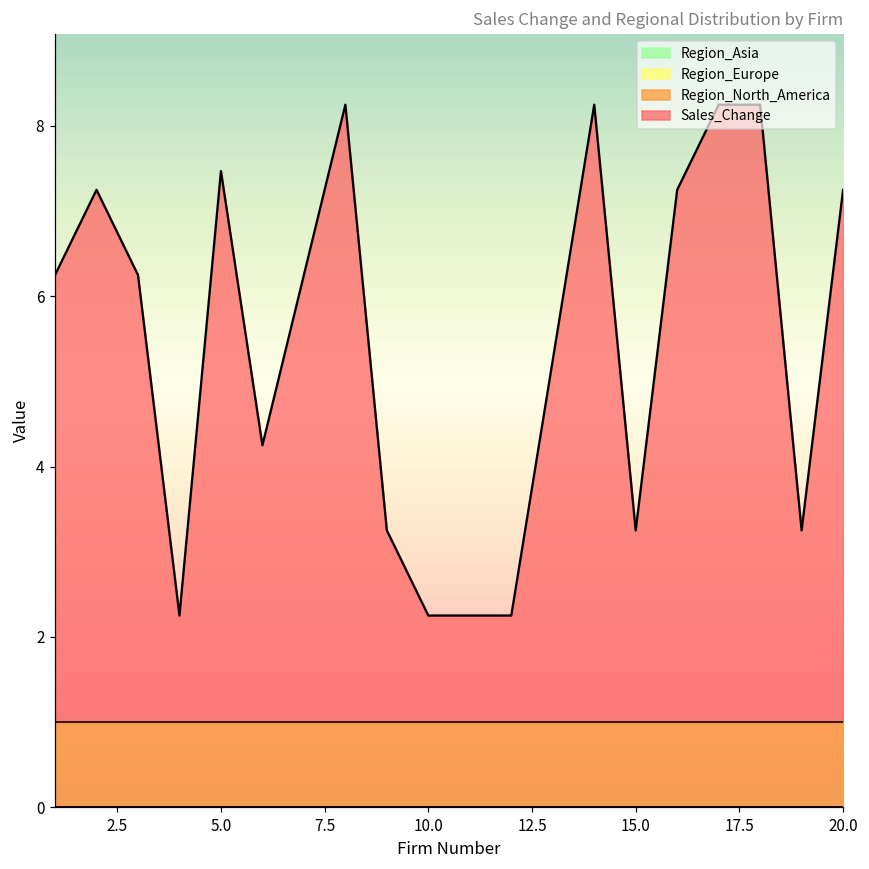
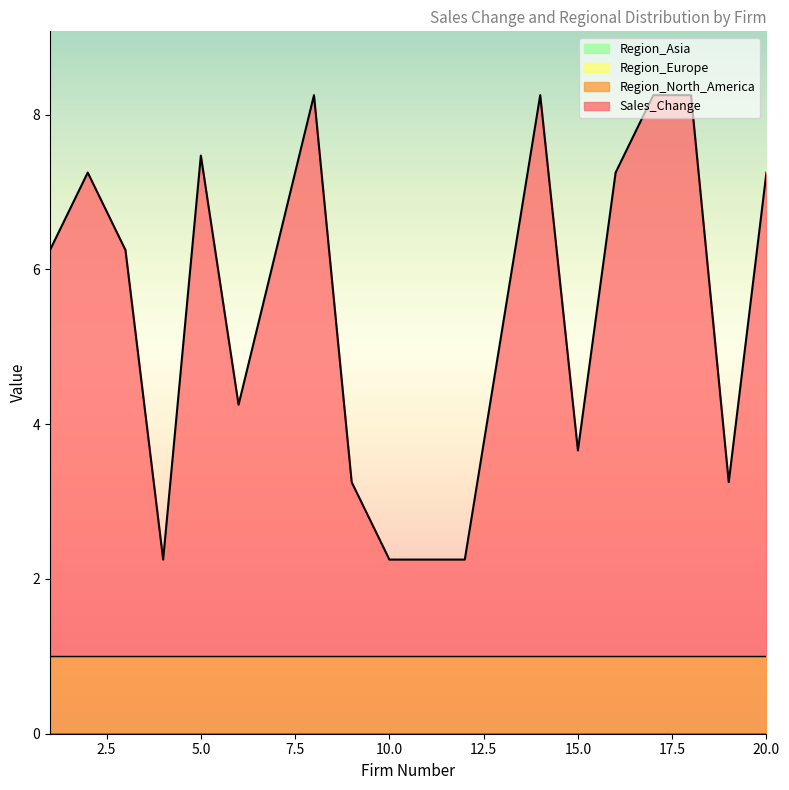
Sales_Change, 15.0: 3.3 -> 3.7
